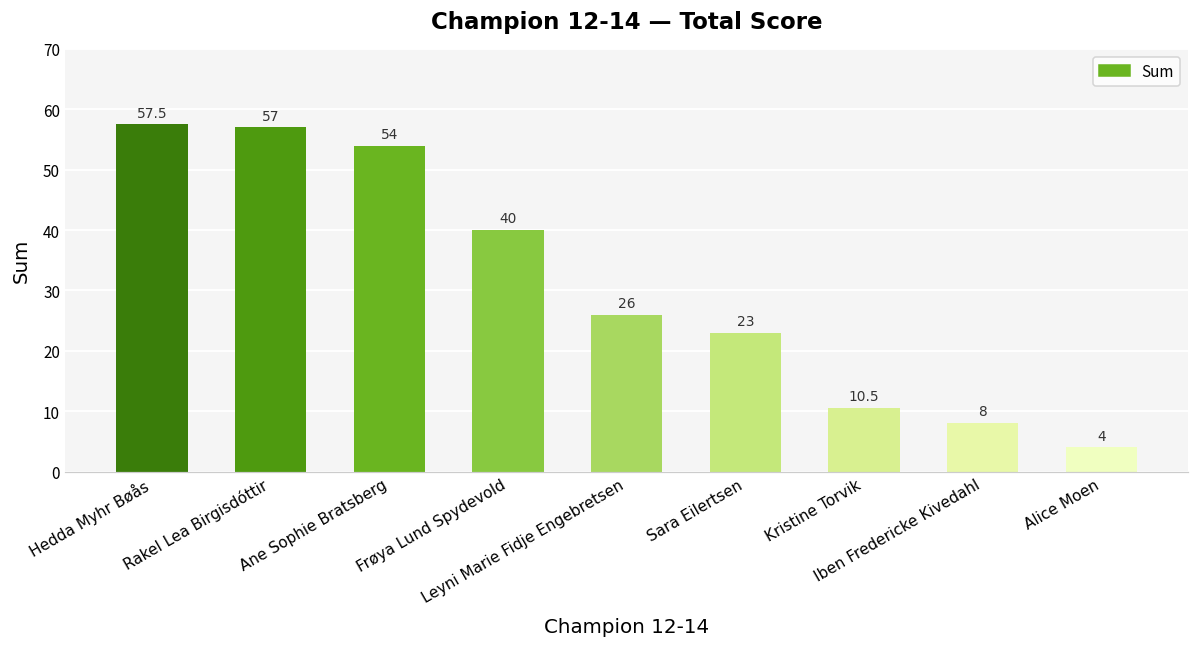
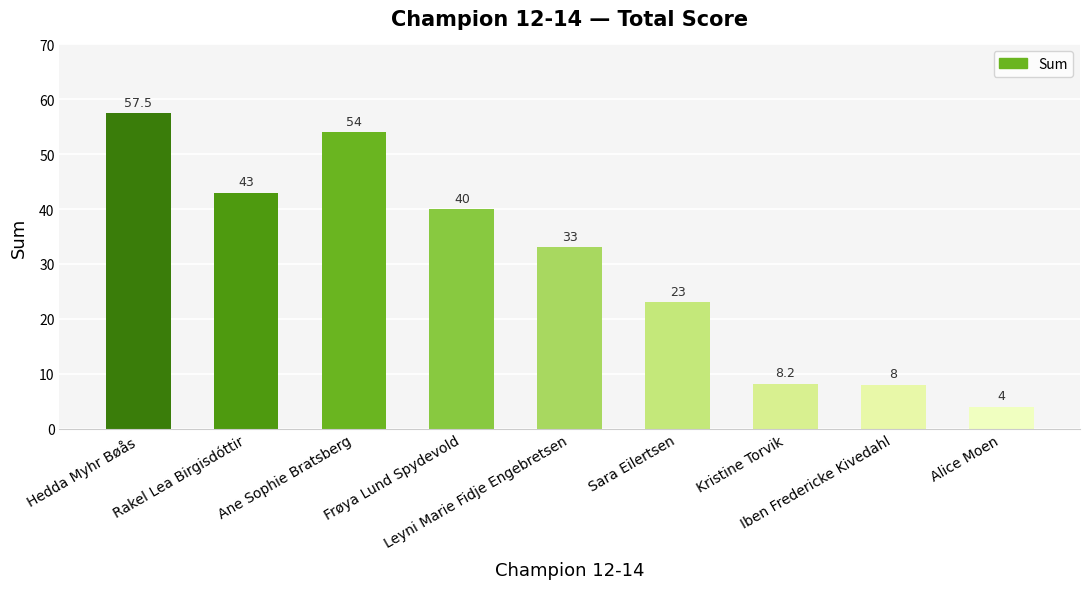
Rakel Lea Birgisdóttir: 57 -> 43
Leyni Marie Fidje Engebretsen: 26 -> 33
Kristine Torvik: 10.5 -> 8.2
